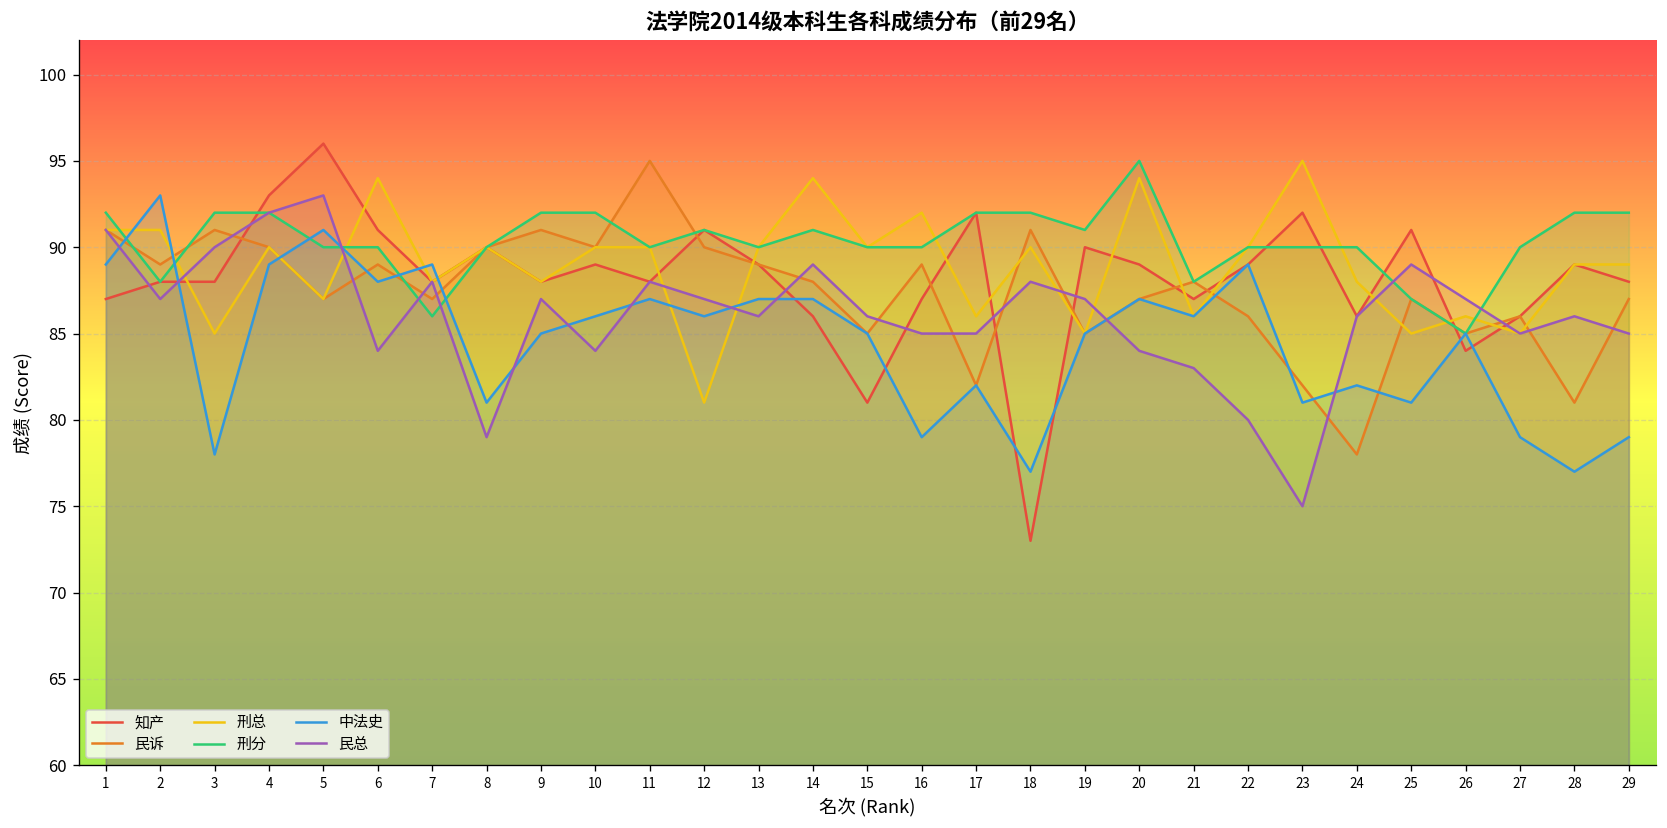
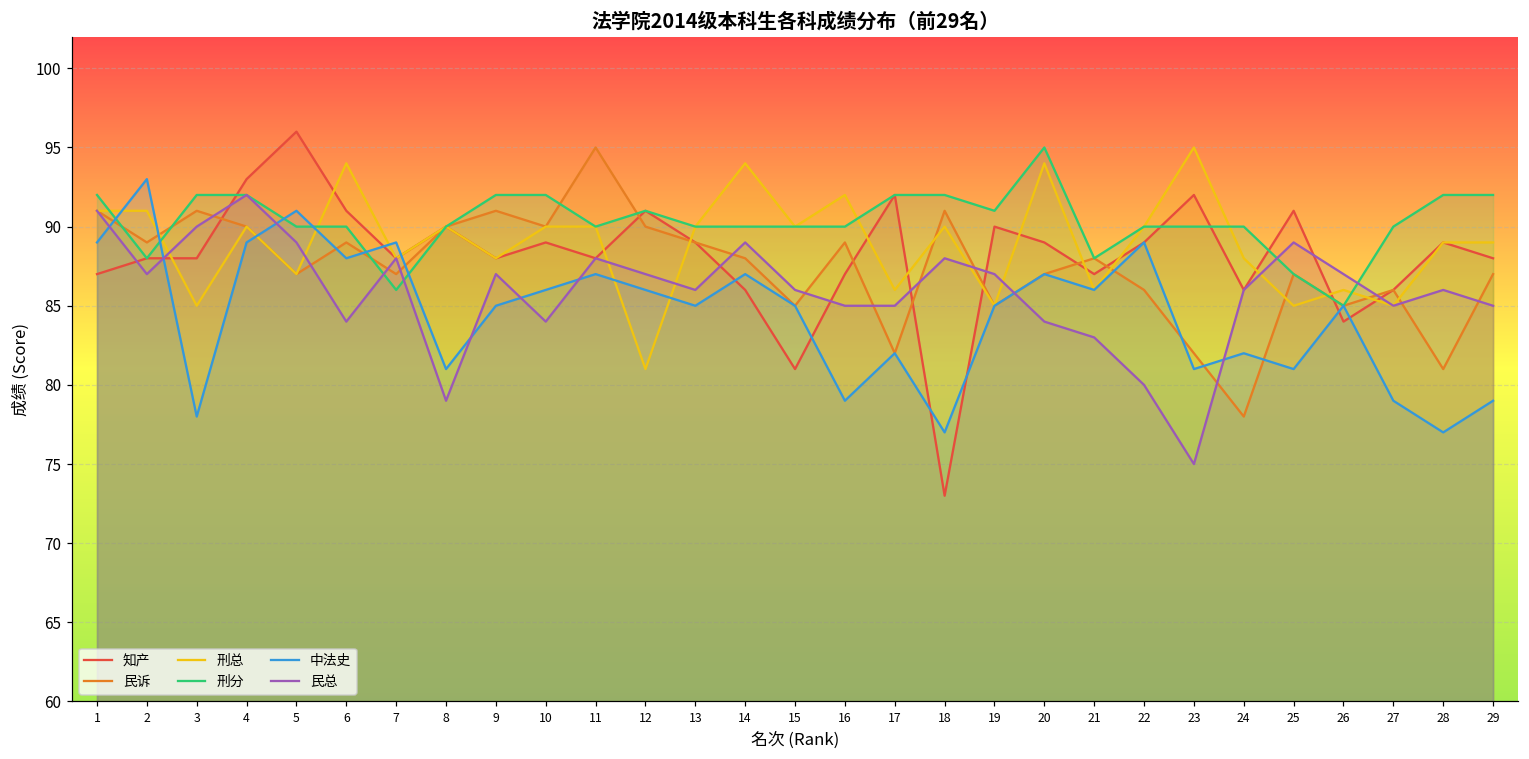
民总, 5: 93 -> 89
中法史, 13: 87 -> 85
刑分, 14: 91 -> 90
